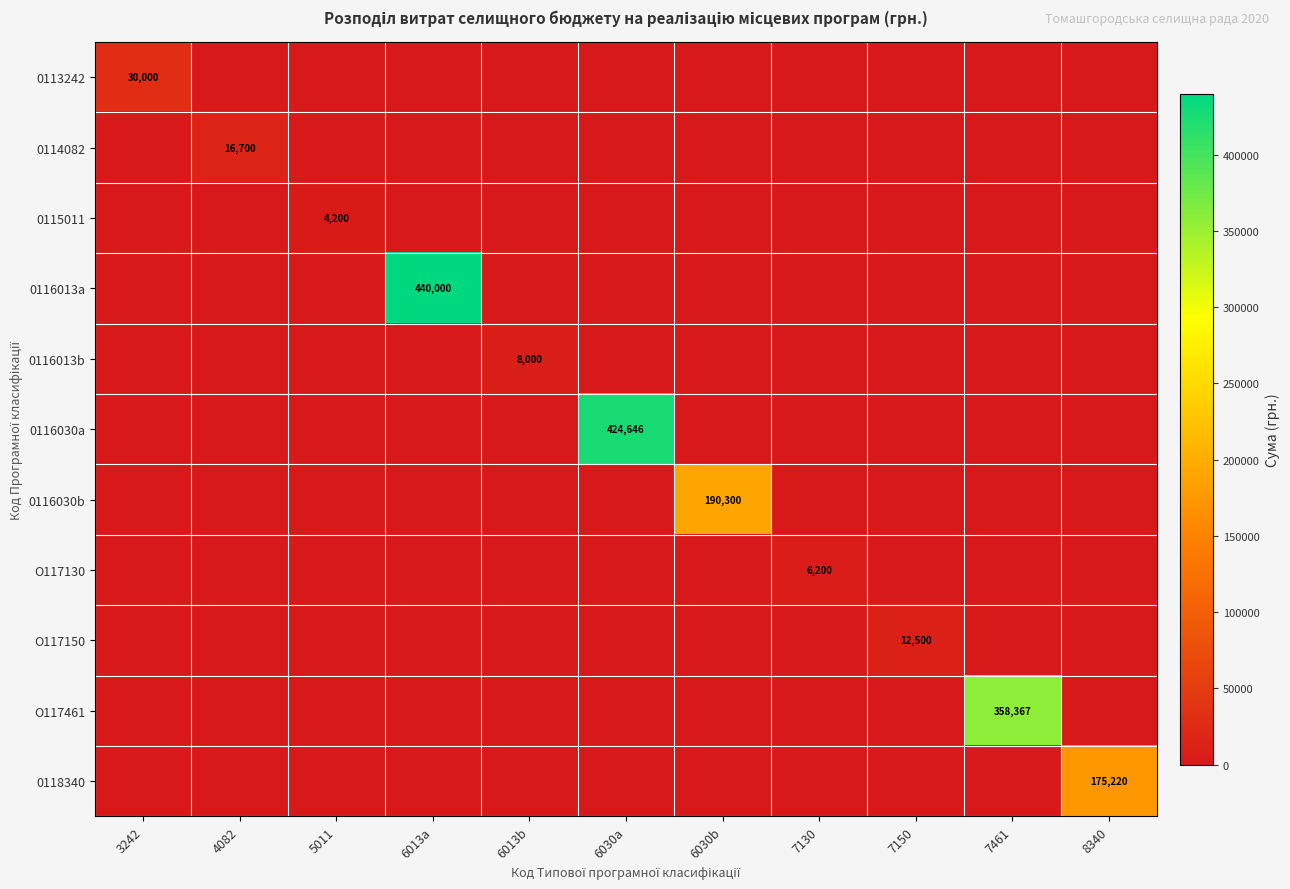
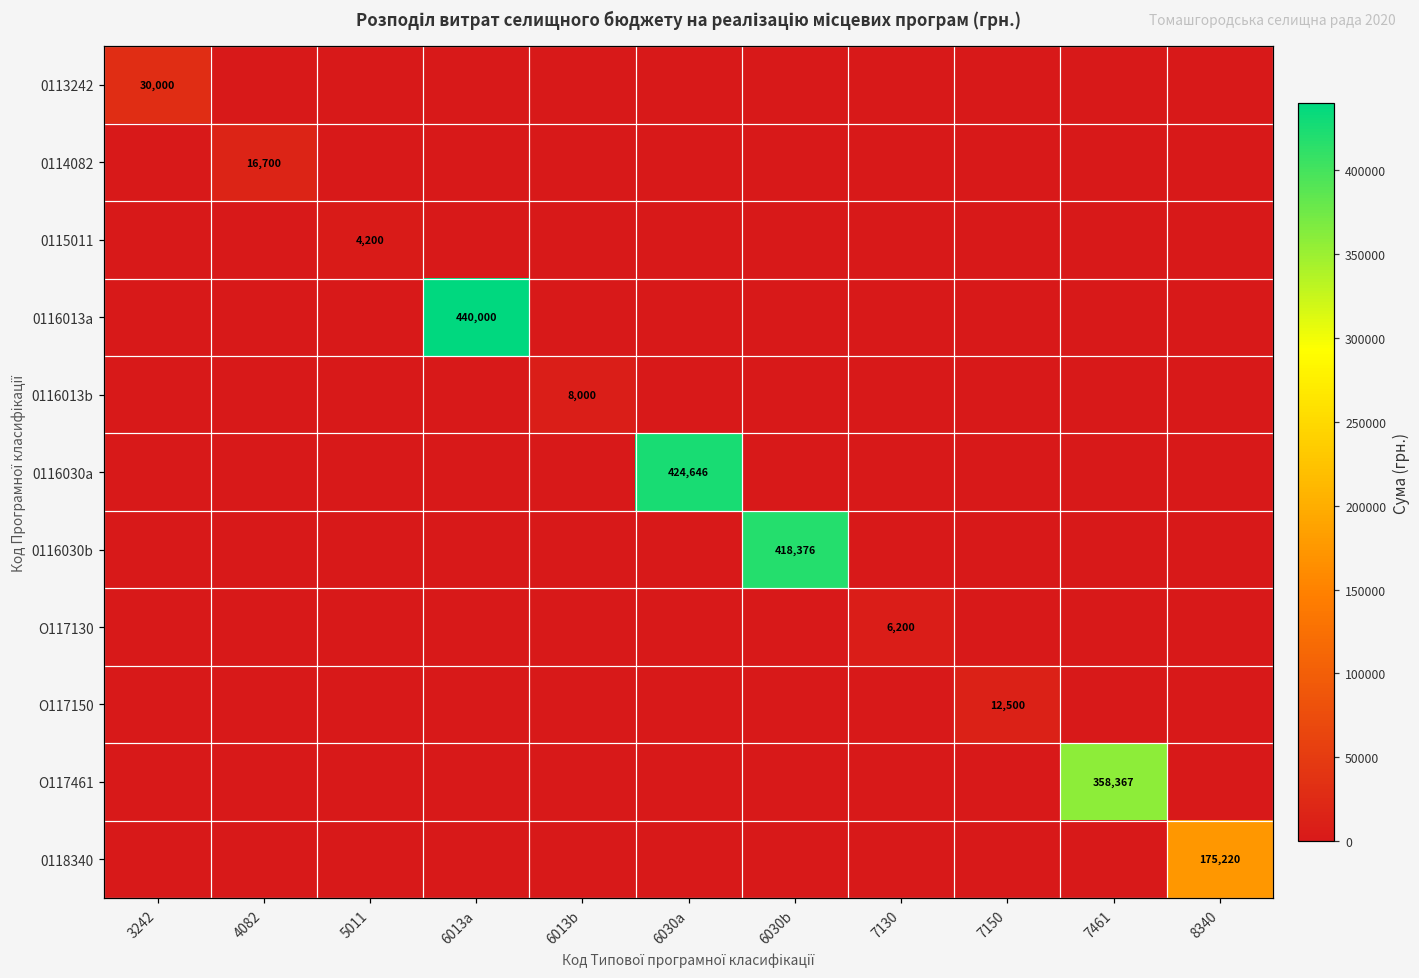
0116030b, 6030b: 190,300 -> 418,376
